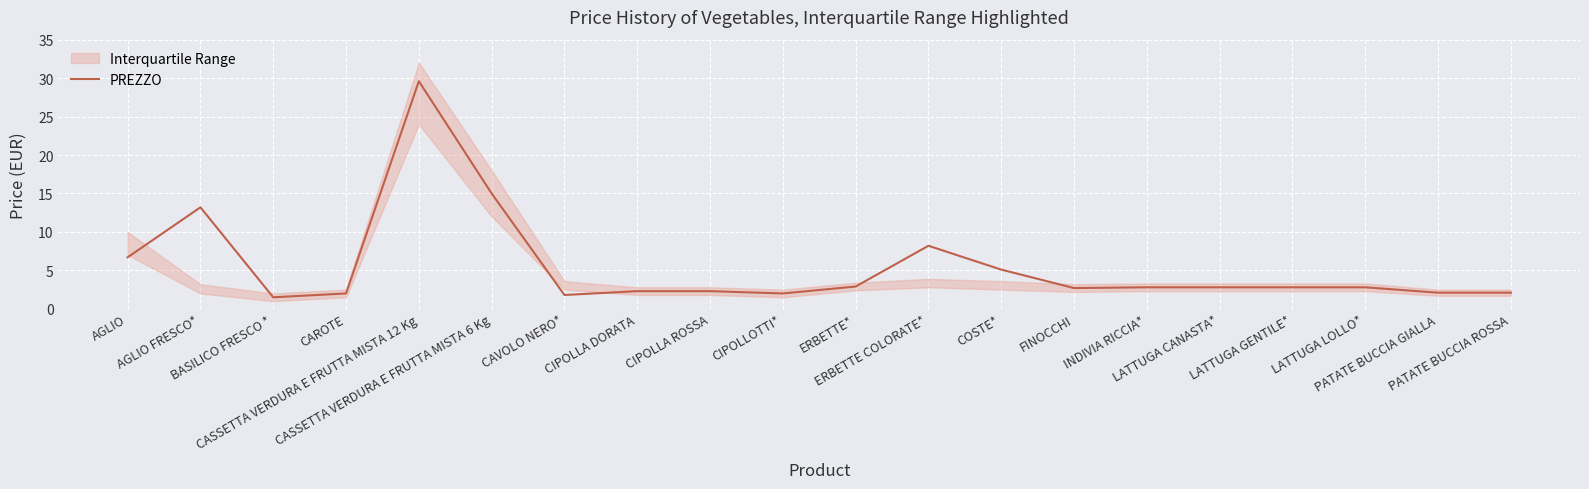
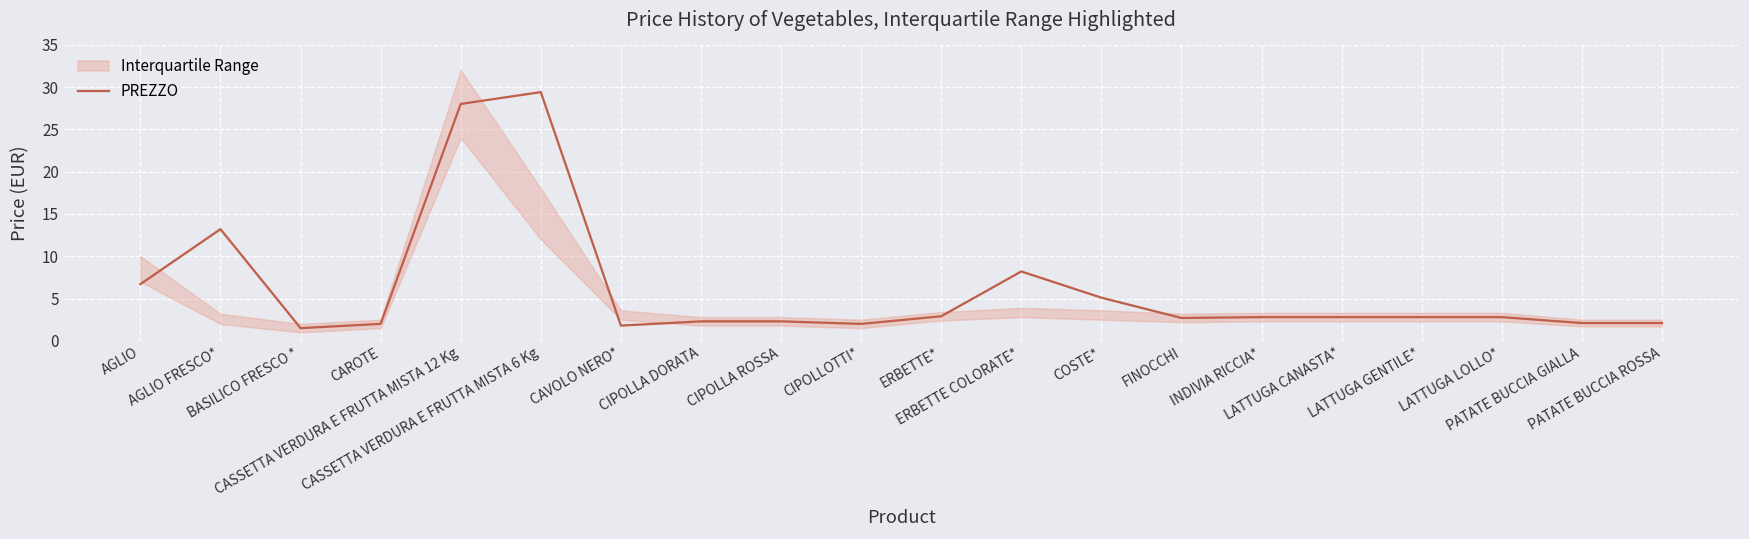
PREZZO, CASSETTA VERDURA E FRUTTA MISTA 12 Kg: 30 -> 28
PREZZO, CASSETTA VERDURA E FRUTTA MISTA 6 Kg: 15 -> 29
